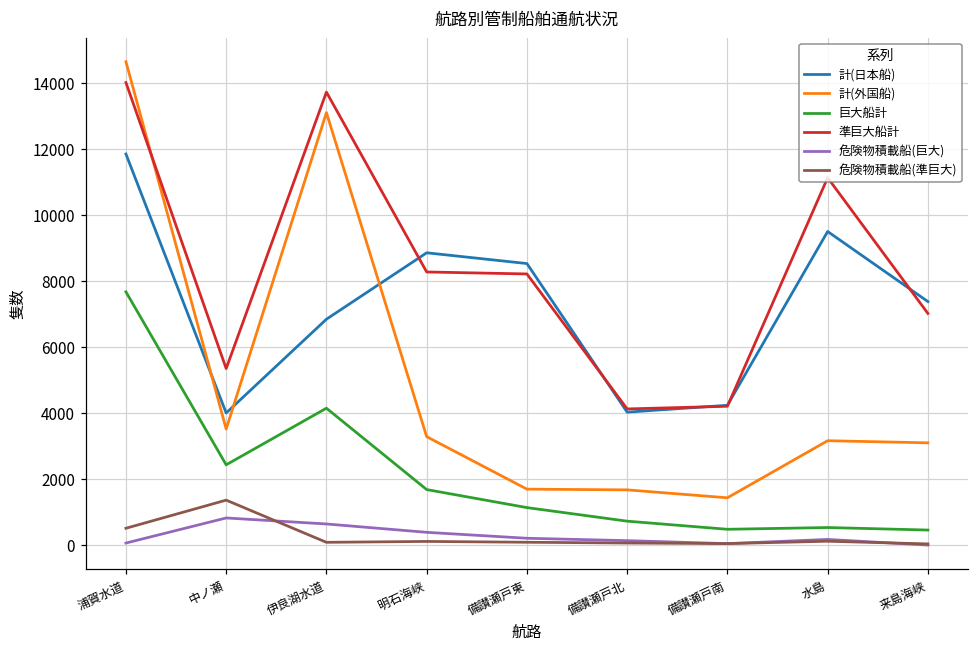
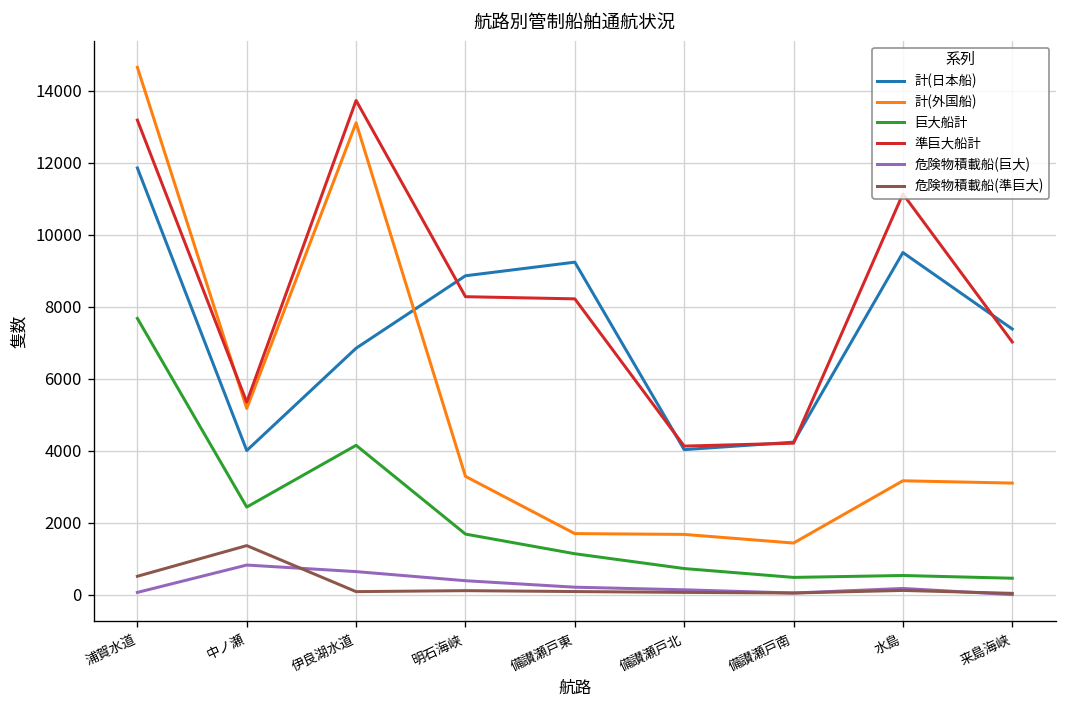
準巨大船計, 浦賀水道: 14000 -> 13200
計(外国船), 中ノ瀬: 3500 -> 5200
計(日本船), 備讃瀬戸東: 8500 -> 9200
